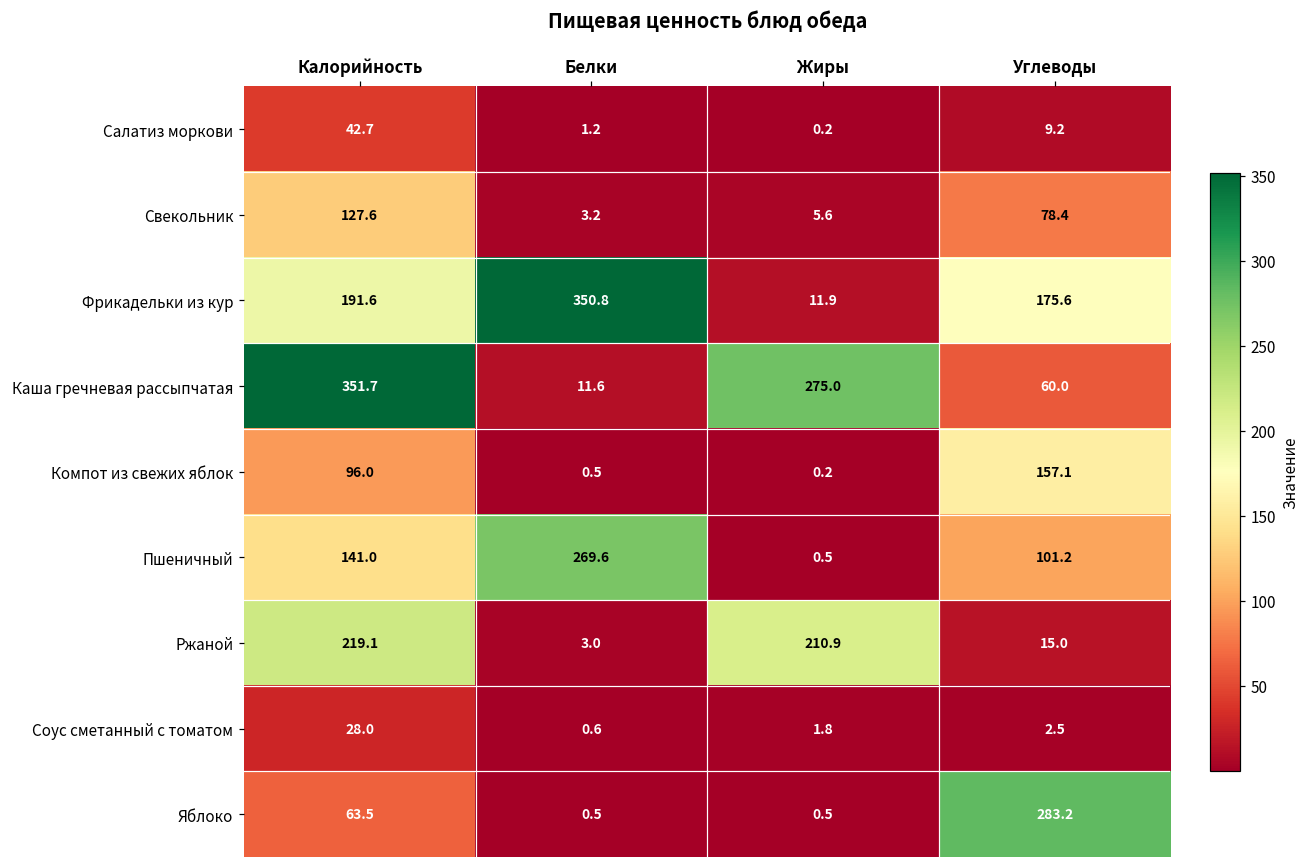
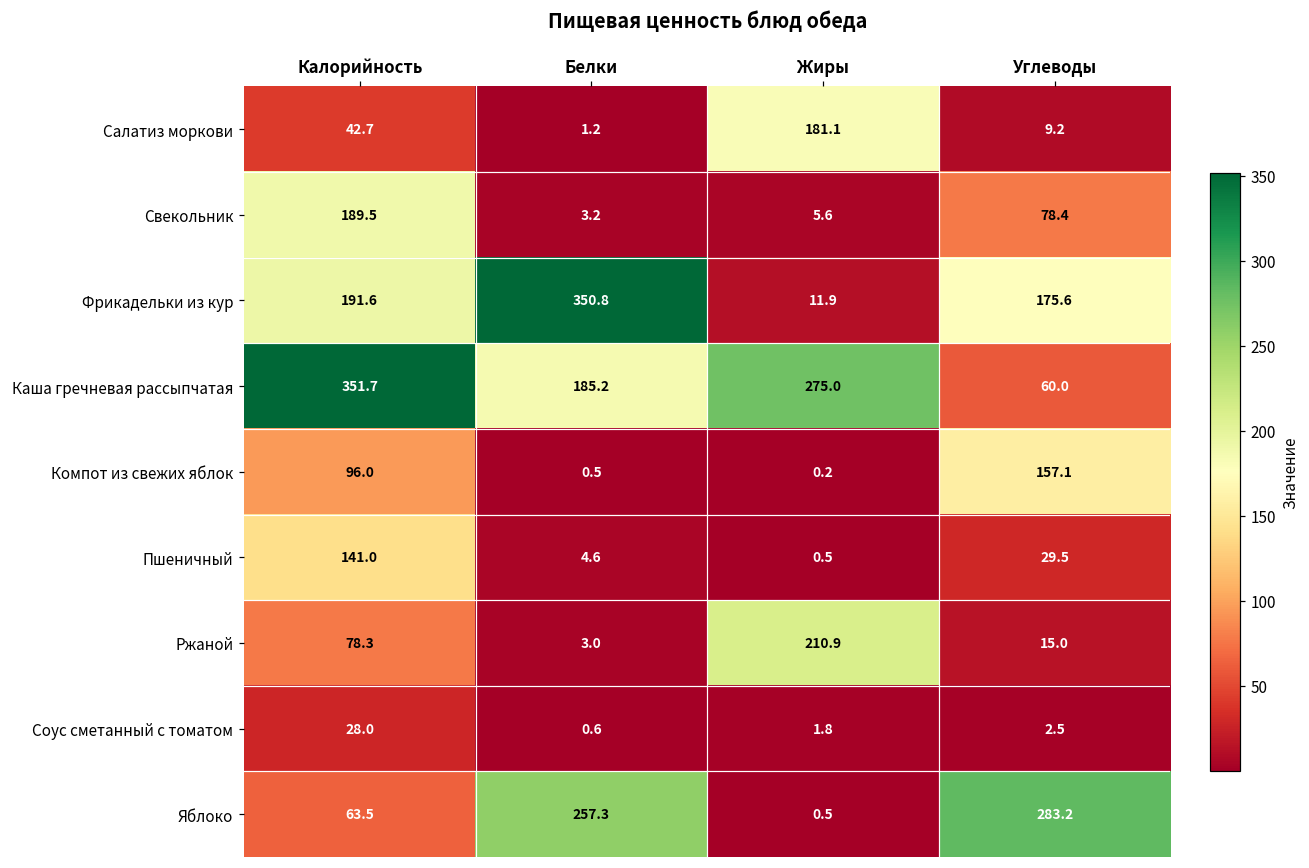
Салатиз моркови, Жиры: 0.2 -> 181.1
Свекольник, Калорийность: 127.6 -> 189.5
Каша гречневая рассыпчатая, Белки: 11.6 -> 185.2
Пшеничный, Белки: 269.6 -> 4.6
Пшеничный, Углеводы: 101.2 -> 29.5
Ржаной, Калорийность: 219.1 -> 78.3
Яблоко, Белки: 0.5 -> 257.3
